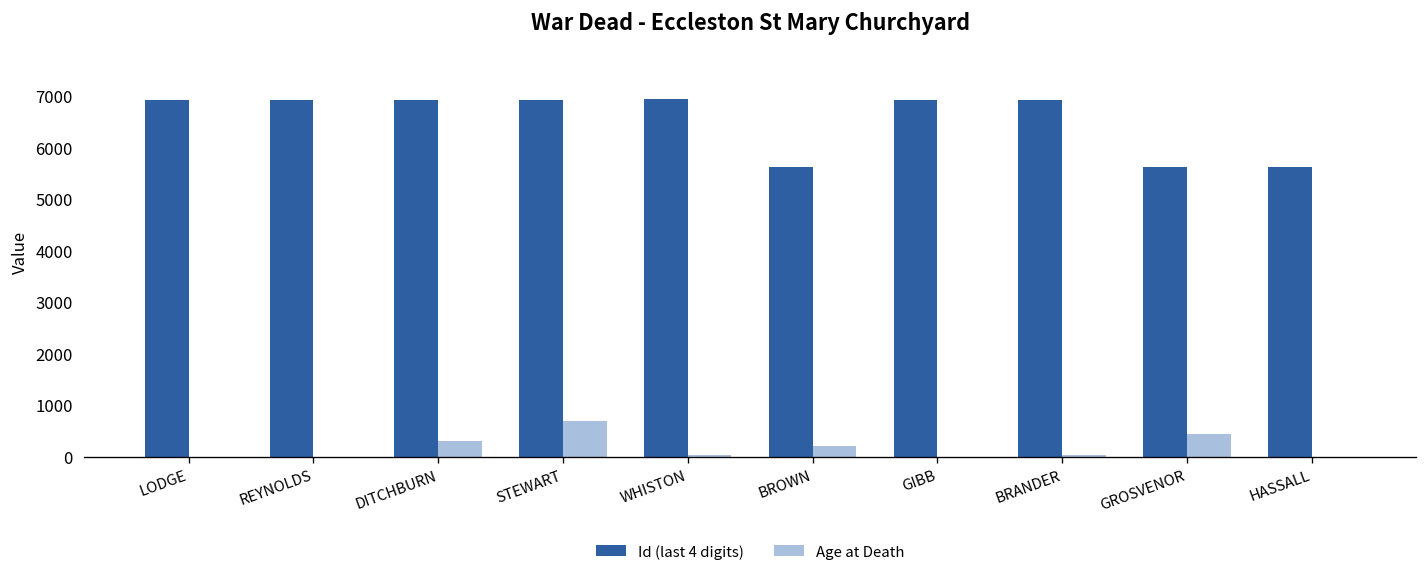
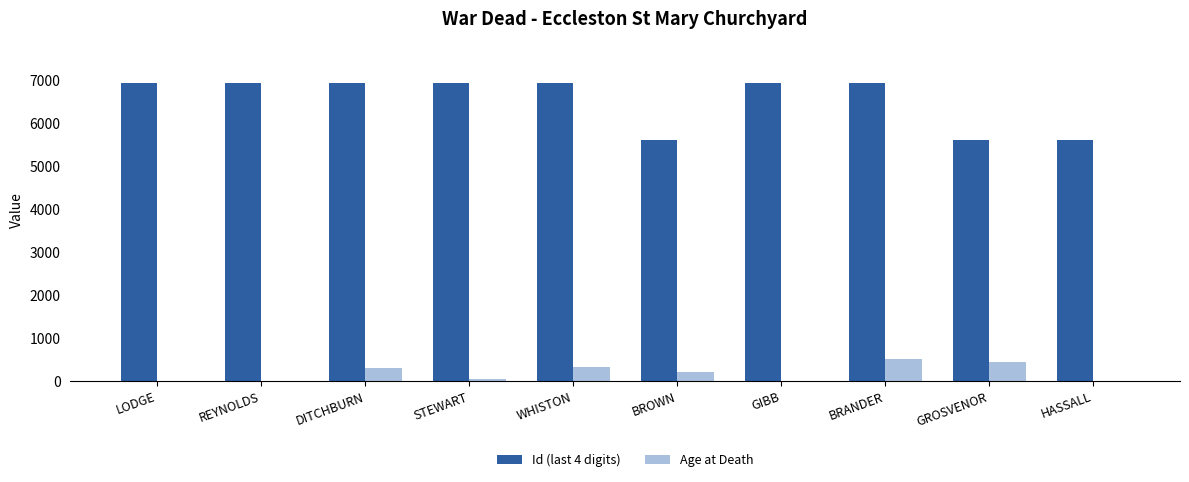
Age at Death, STEWART: 700 -> 0
Age at Death, WHISTON: 0 -> 300
Age at Death, BRANDER: 0 -> 500
